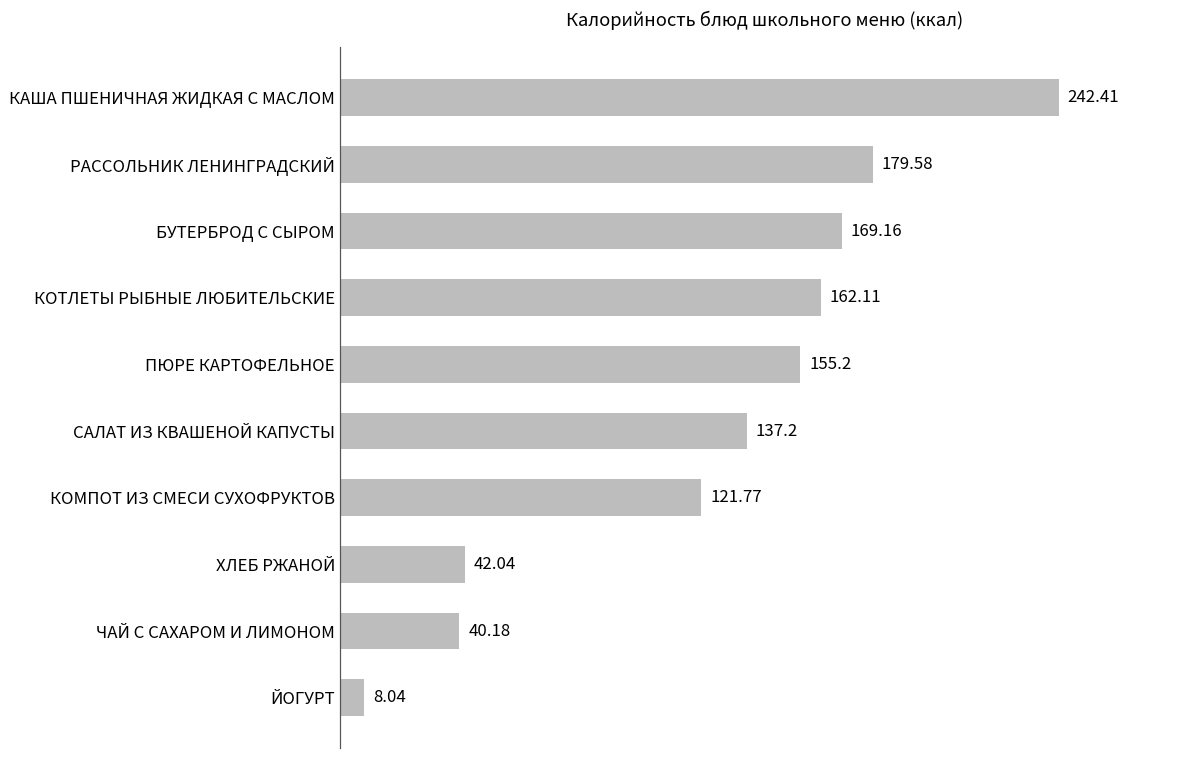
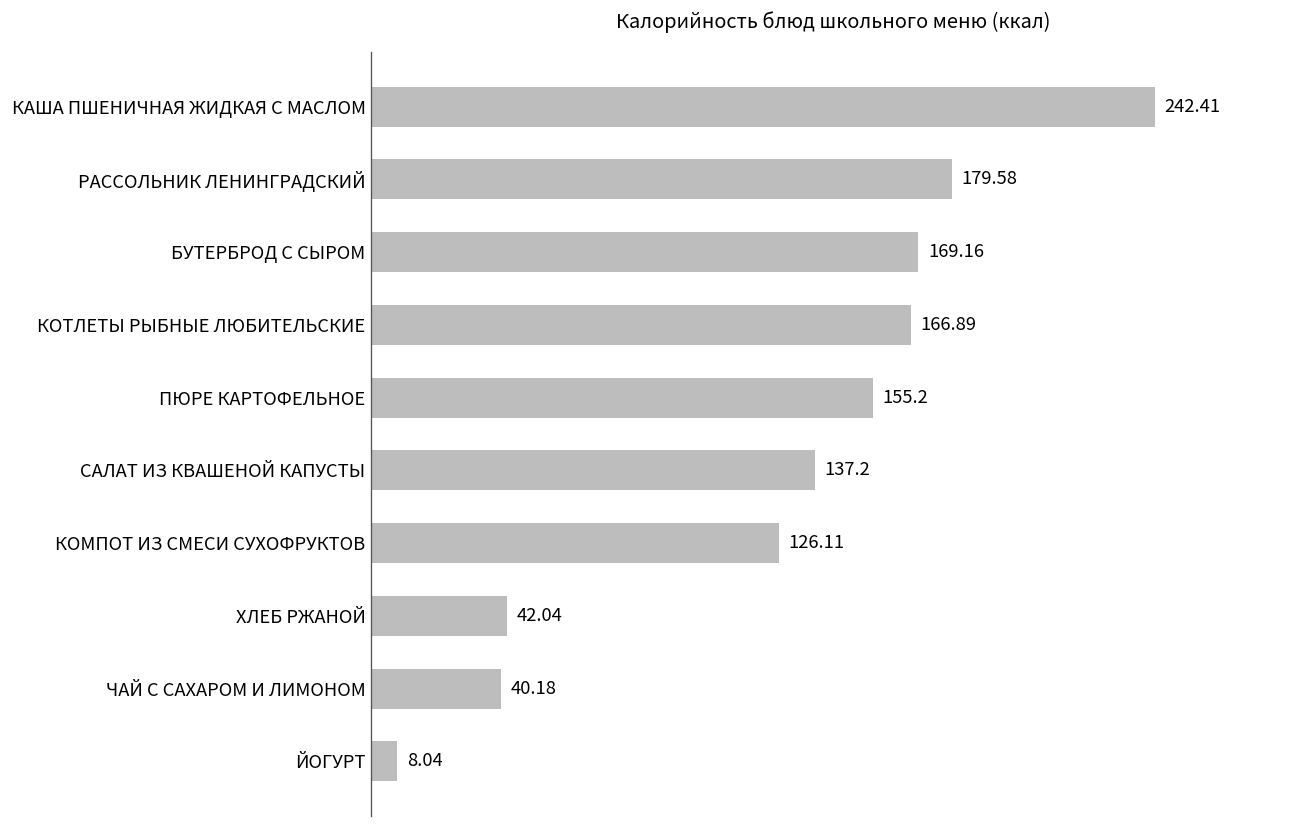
КОТЛЕТЫ РЫБНЫЕ ЛЮБИТЕЛЬСКИЕ: 162.11 -> 166.89
КОМПОТ ИЗ СМЕСИ СУХОФРУКТОВ: 121.77 -> 126.11
